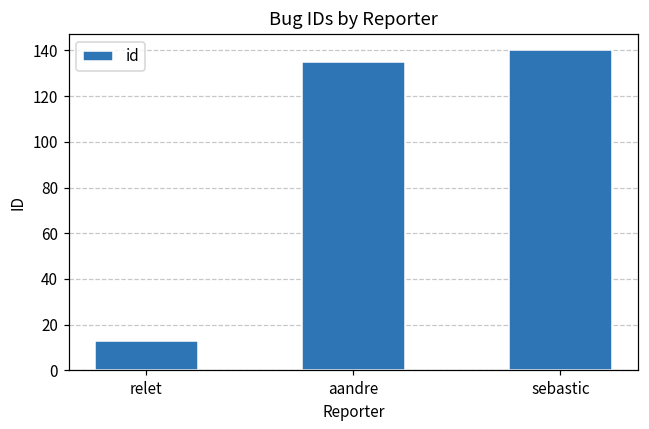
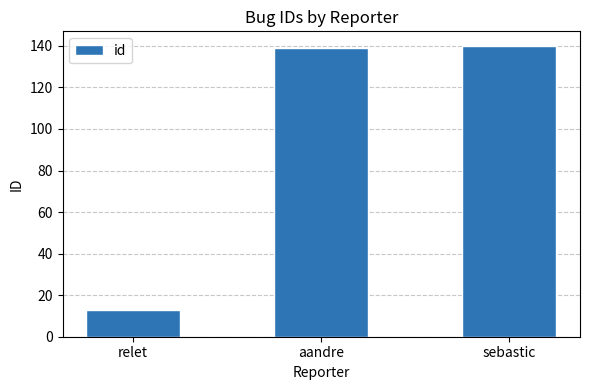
aandre: 135 -> 139
